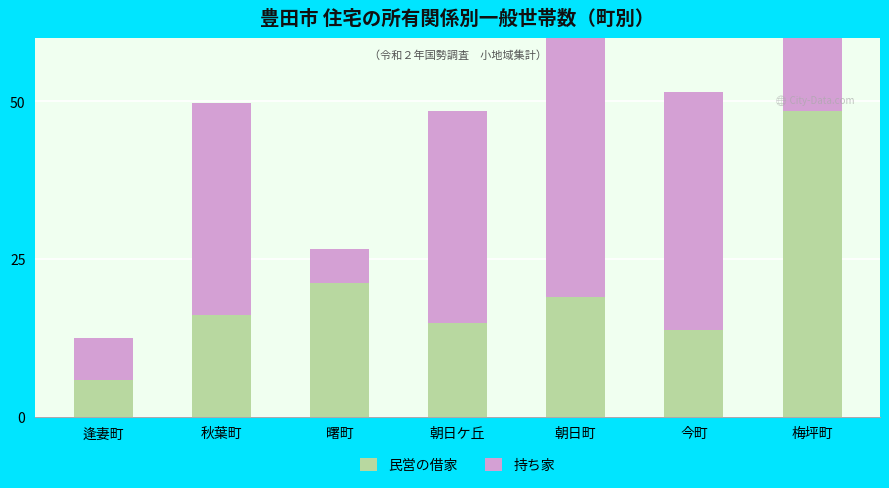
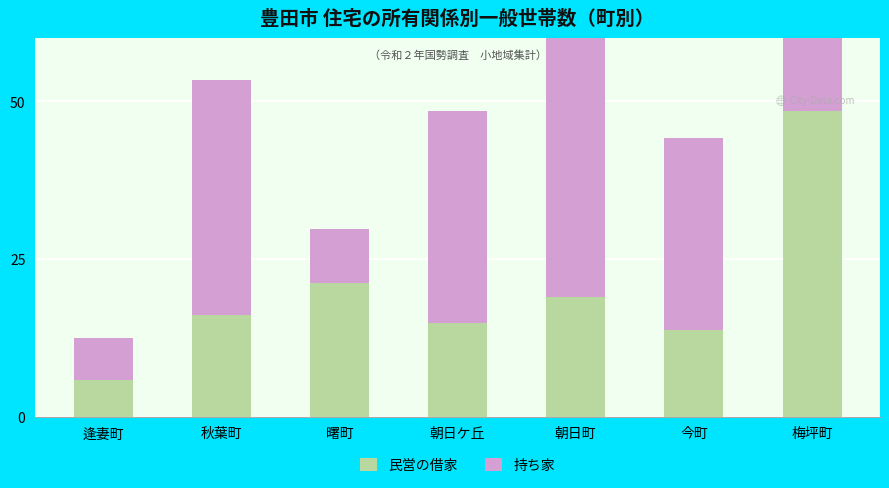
持ち家, 秋葉町: 34 -> 37
持ち家, 曙町: 5 -> 9
持ち家, 今町: 38 -> 31
